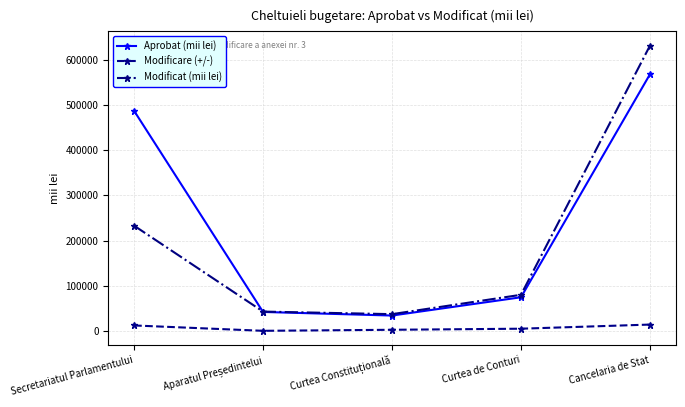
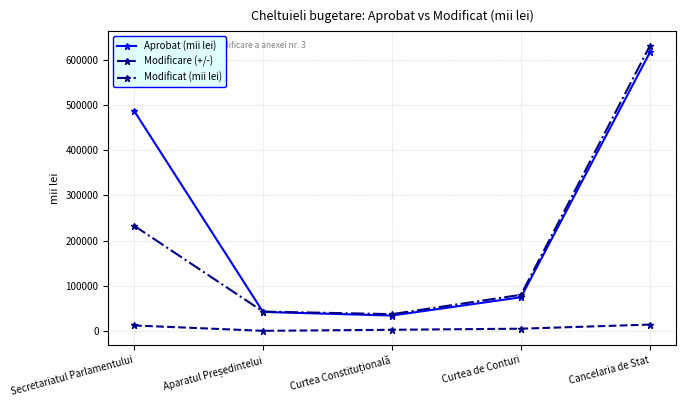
Aprobat (mii lei), Cancelaria de Stat: 570000 -> 620000
